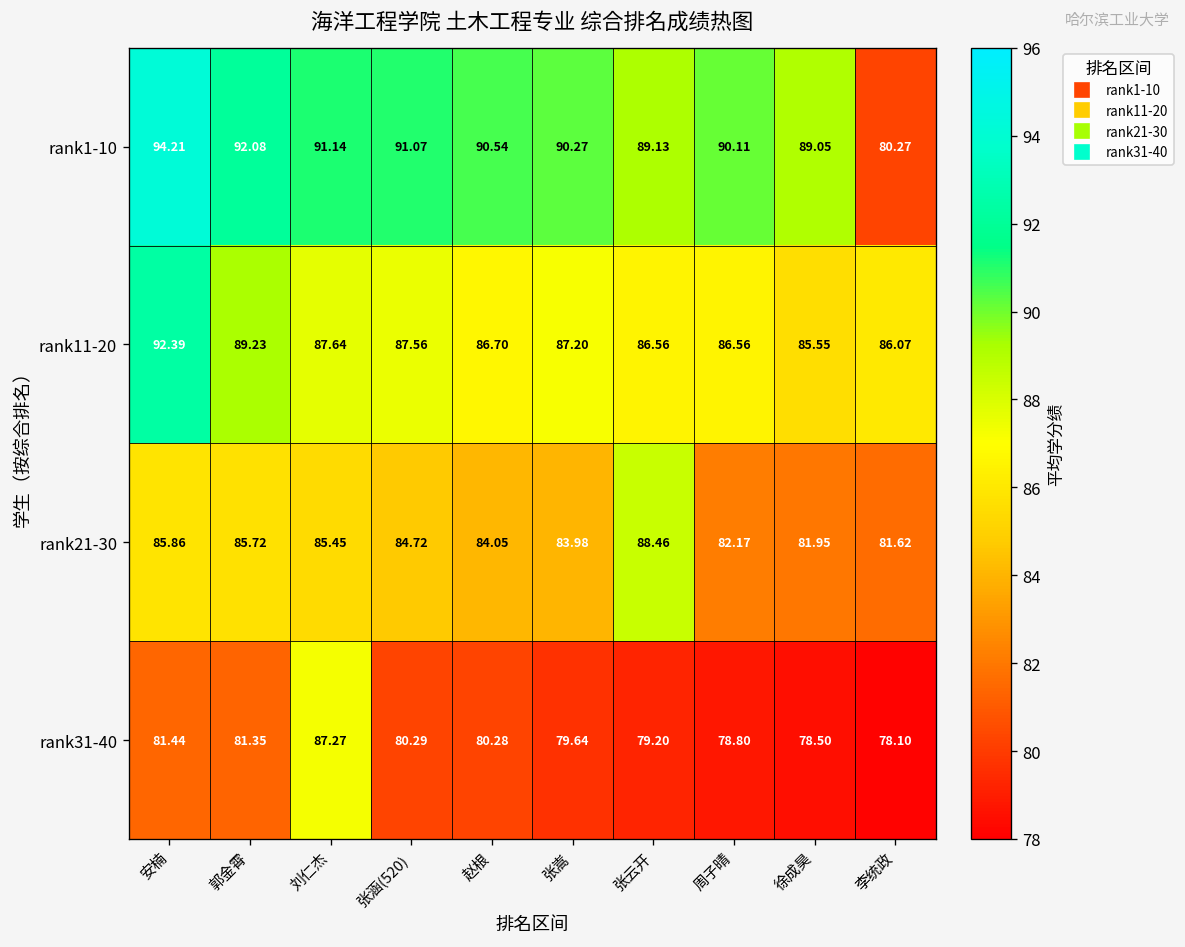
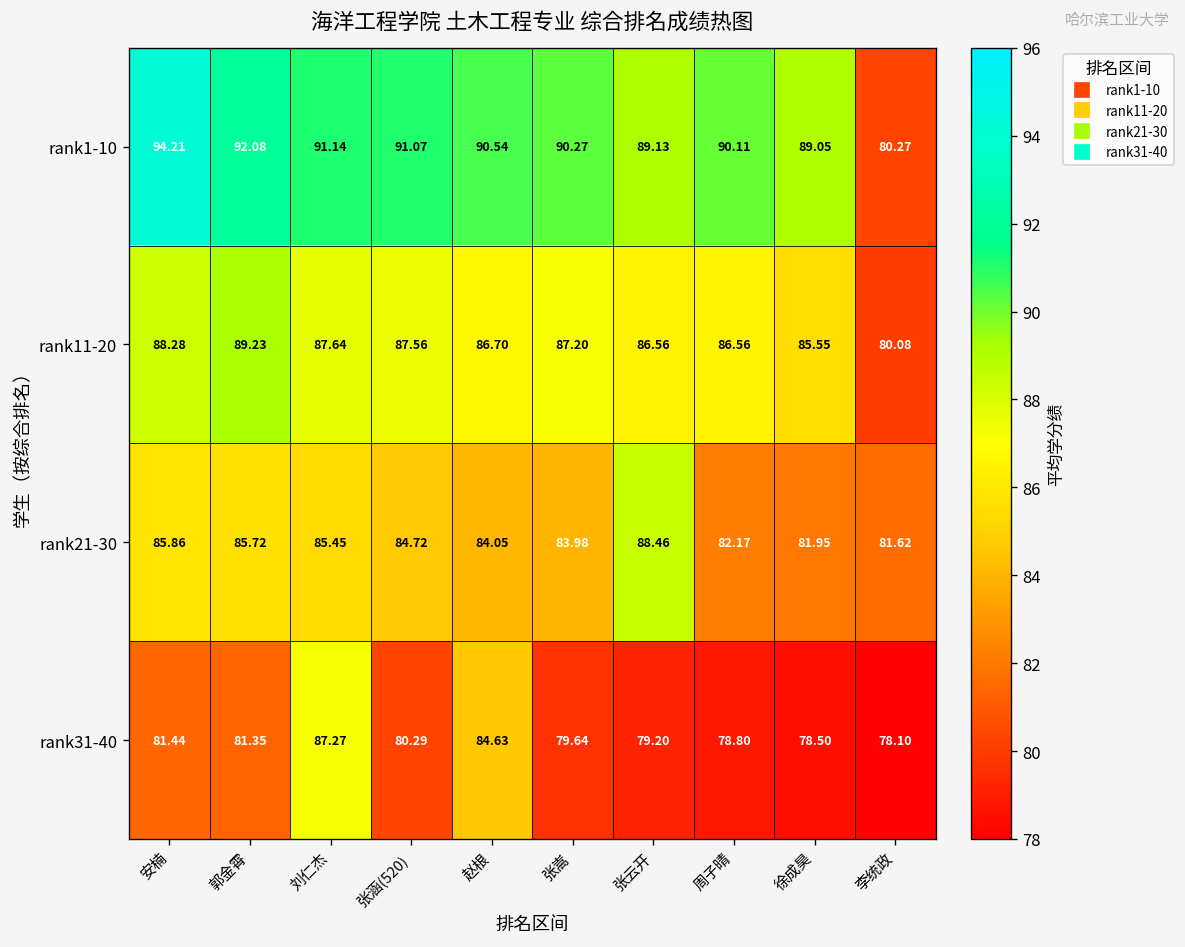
rank11-20, 安楠: 92.39 -> 88.28
rank11-20, 李统政: 86.07 -> 80.08
rank31-40, 赵根: 80.28 -> 84.63
